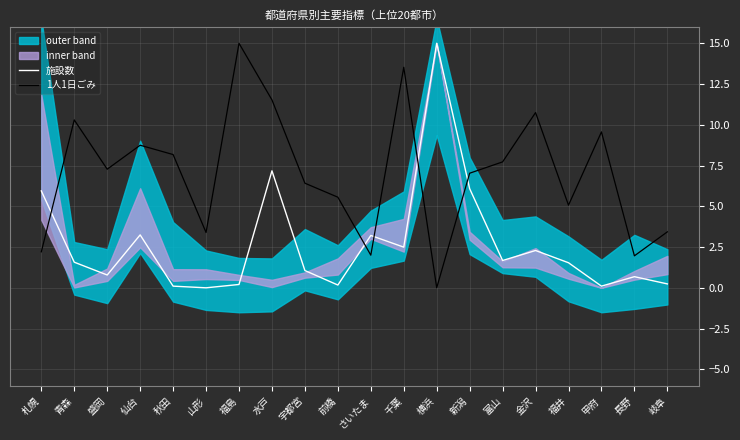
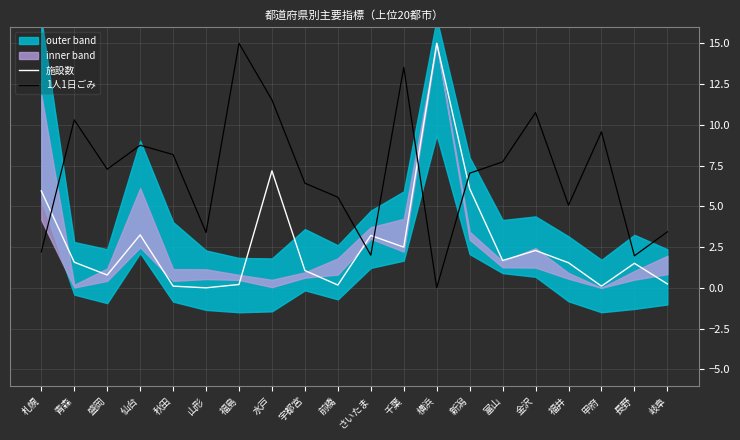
施設数, 長野: 0.7 -> 1.5
